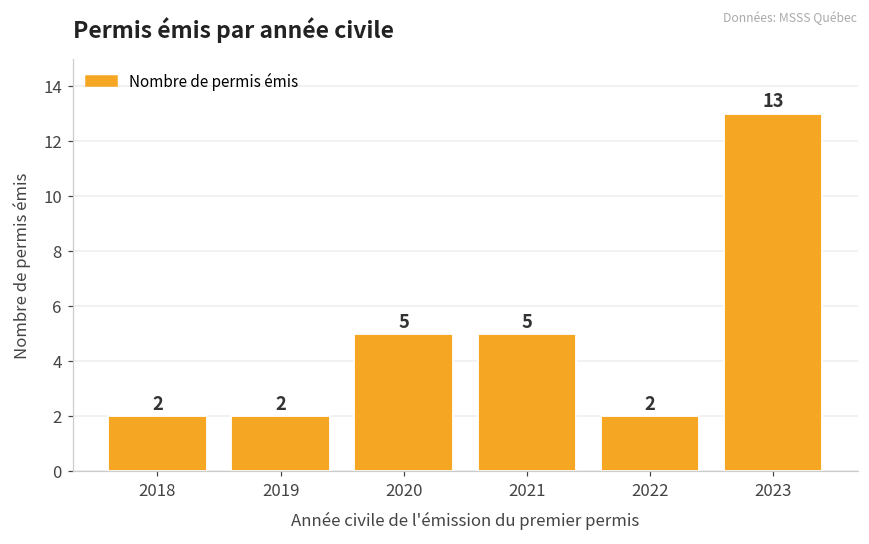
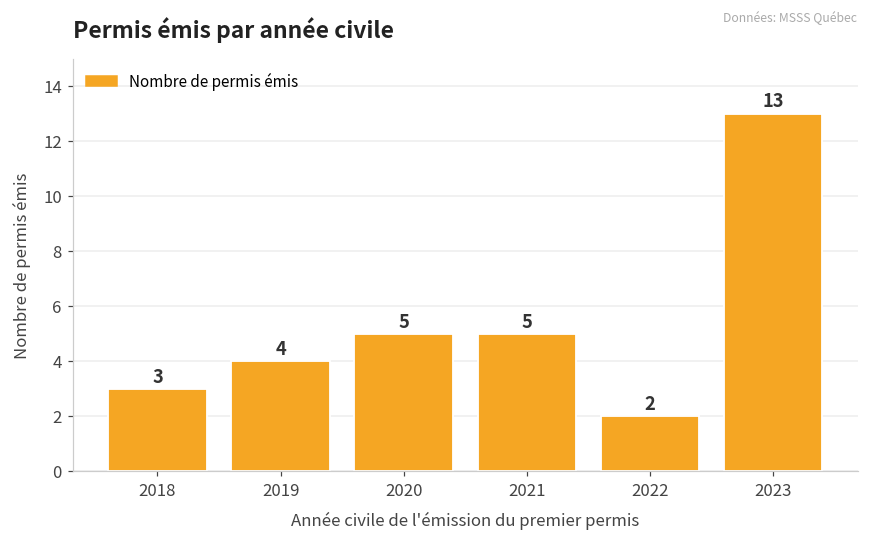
2018: 2 -> 3
2019: 2 -> 4
